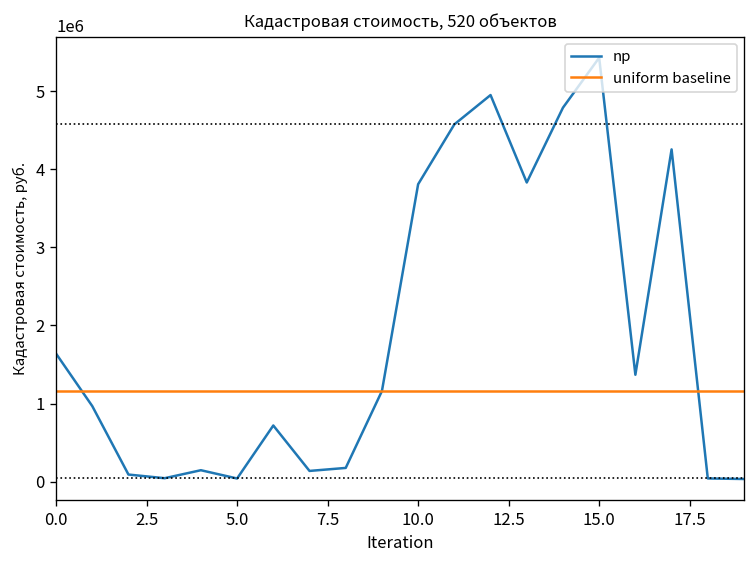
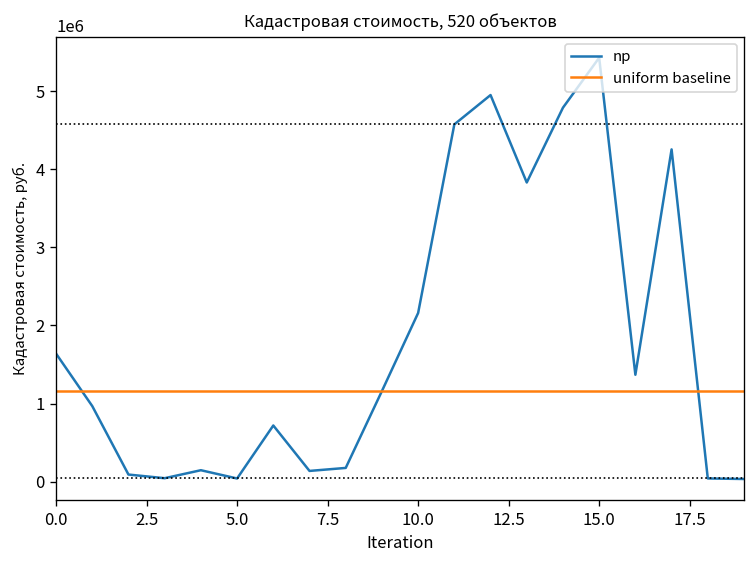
np, 10.0: 3800000 -> 2200000
